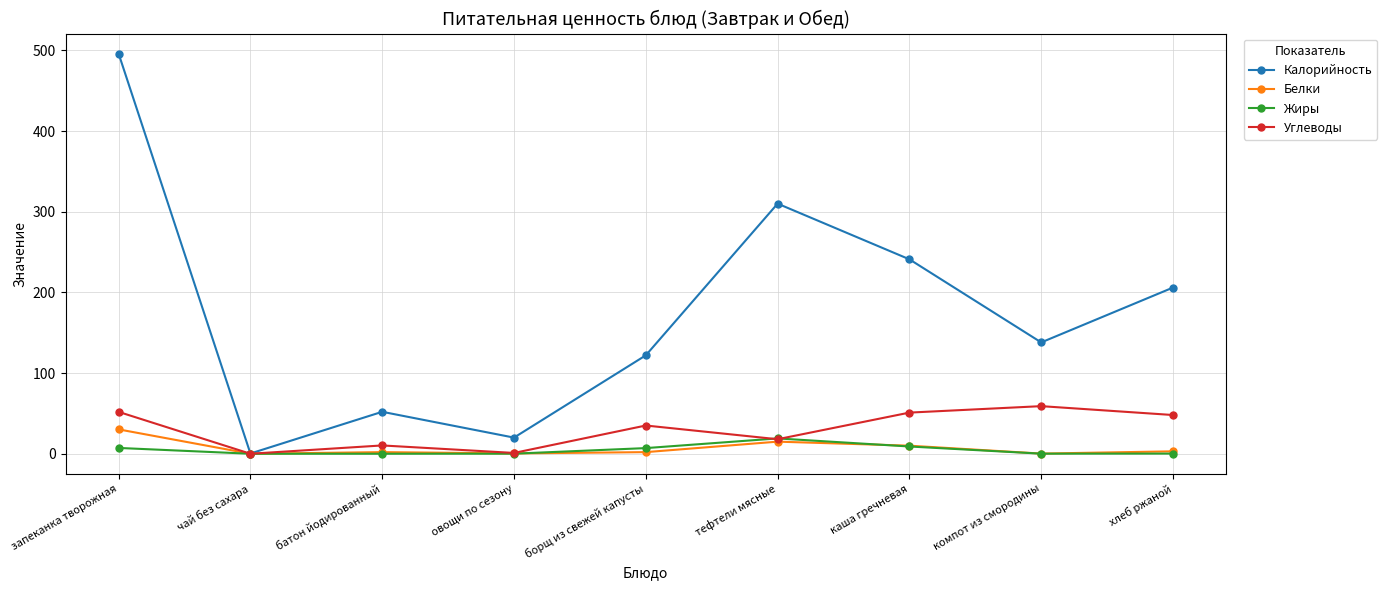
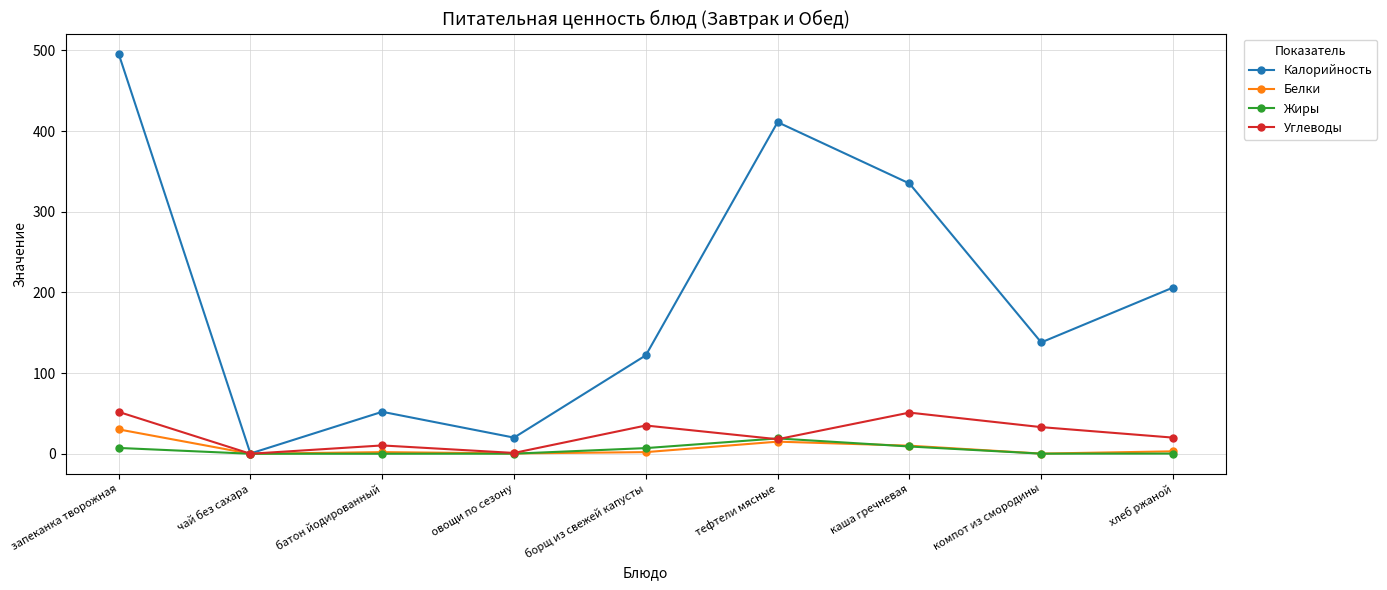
Калорийность, тефтели мясные: 310 -> 410
Калорийность, каша гречневая: 240 -> 340
Углеводы, компот из смородины: 60 -> 30
Углеводы, хлеб ржаной: 50 -> 20
